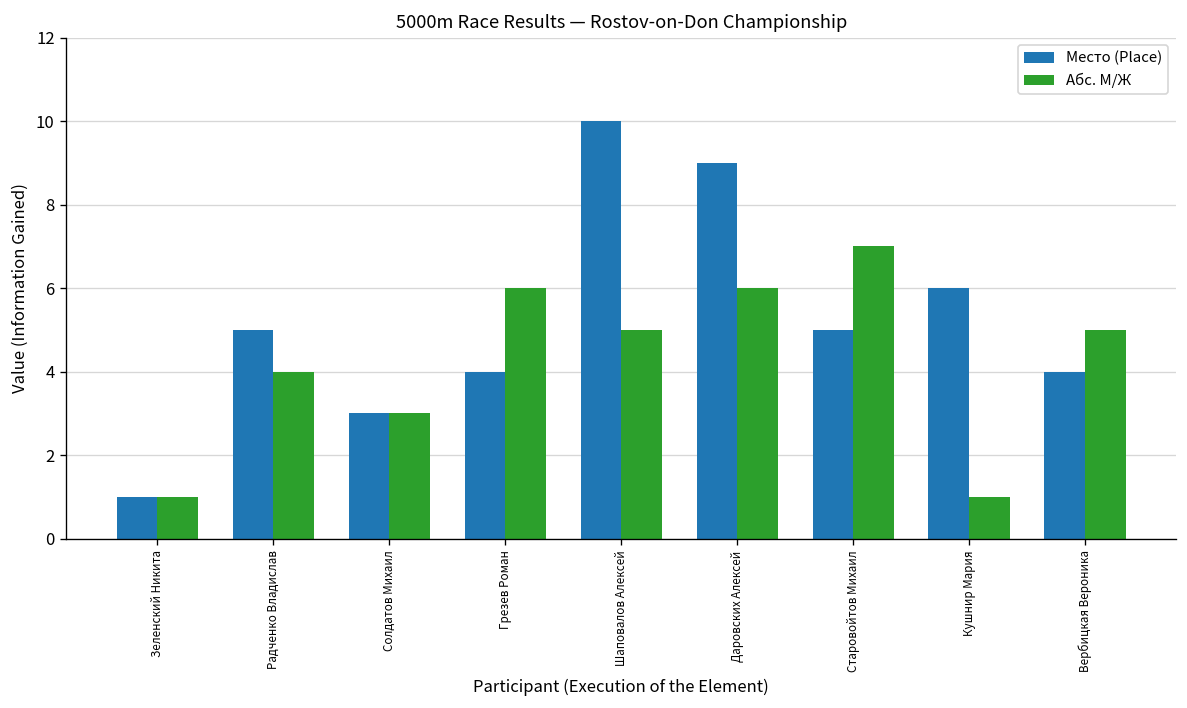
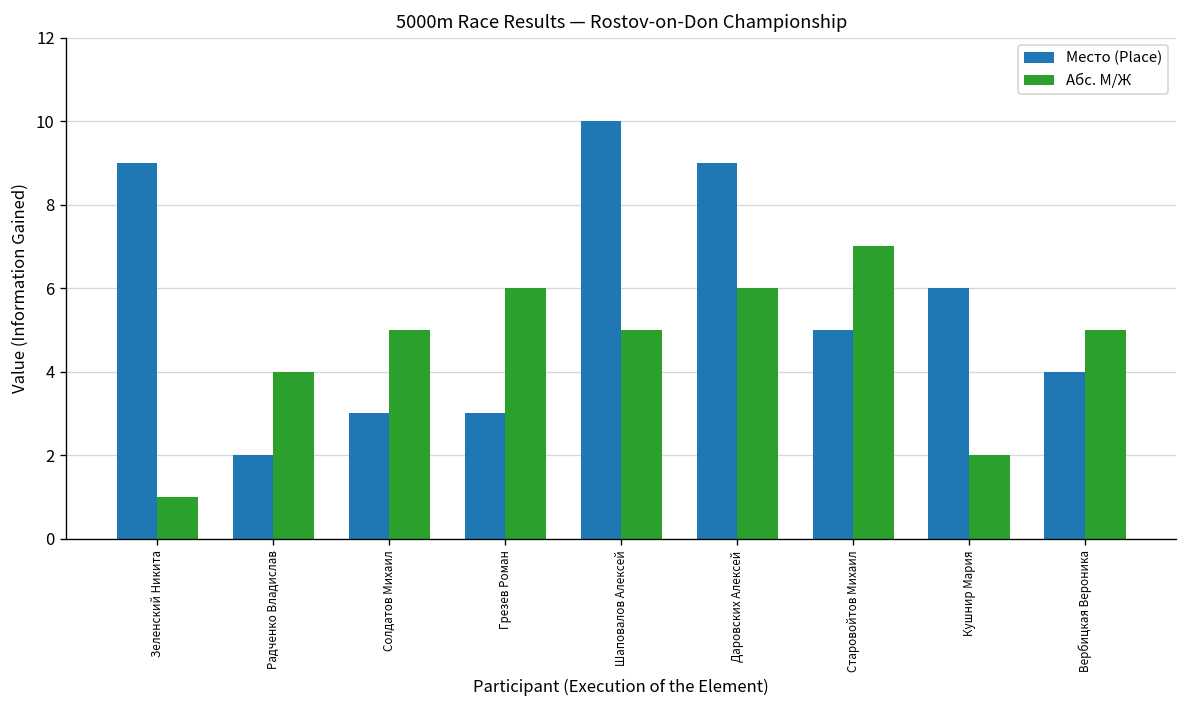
Место (Place), Зеленский Никита: 1 -> 9
Место (Place), Радченко Владислав: 5 -> 2
Абс. М/Ж, Солдатов Михаил: 3 -> 5
Место (Place), Грезев Роман: 4 -> 3
Абс. М/Ж, Кушнир Мария: 1 -> 2
